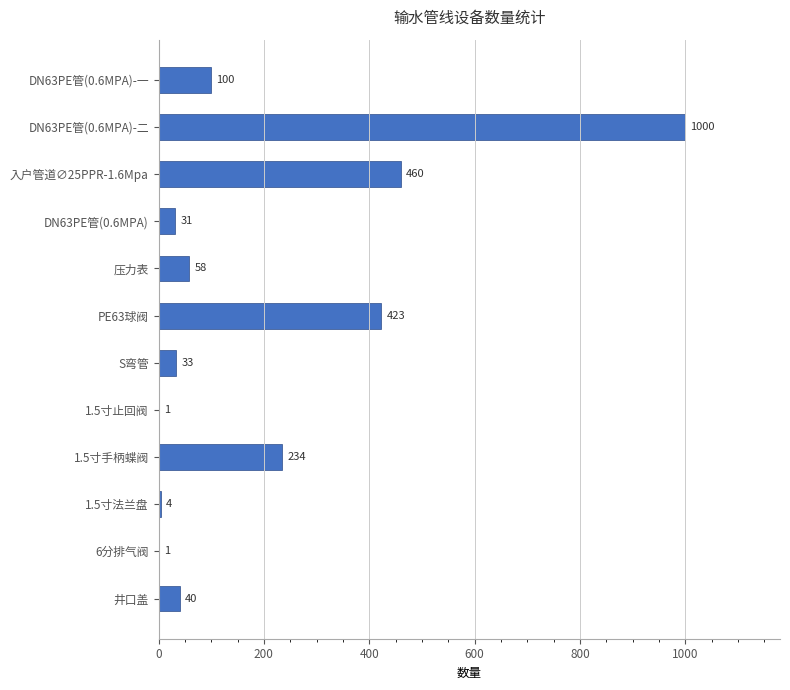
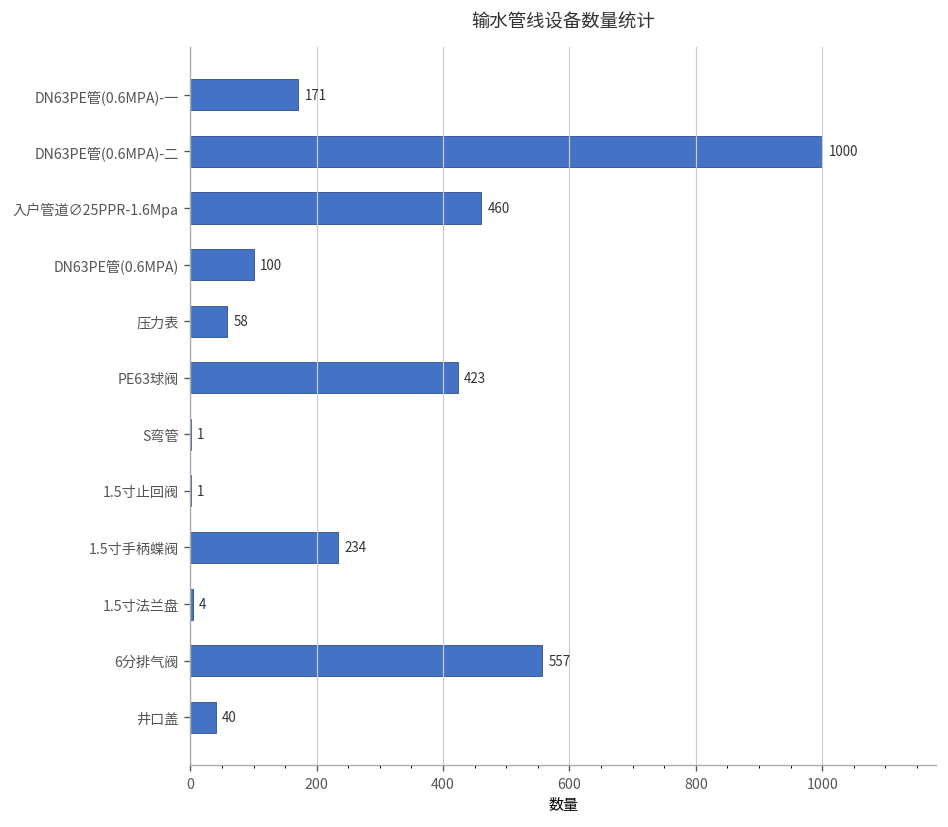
DN63PE管(0.6MPA)-一: 100 -> 171
DN63PE管(0.6MPA): 31 -> 100
S弯管: 33 -> 1
6分排气阀: 1 -> 557
